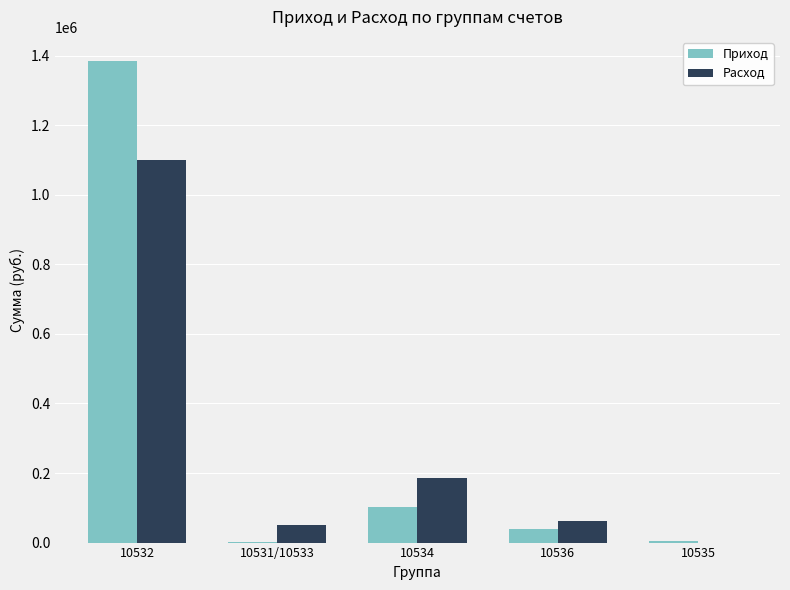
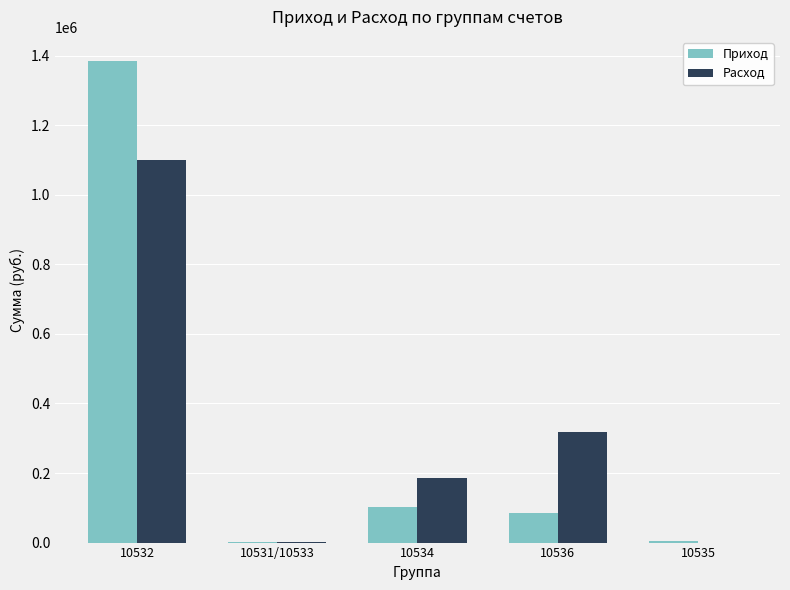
Расход, 10531/10533: 50000 -> 0
Приход, 10536: 40000 -> 90000
Расход, 10536: 60000 -> 320000
